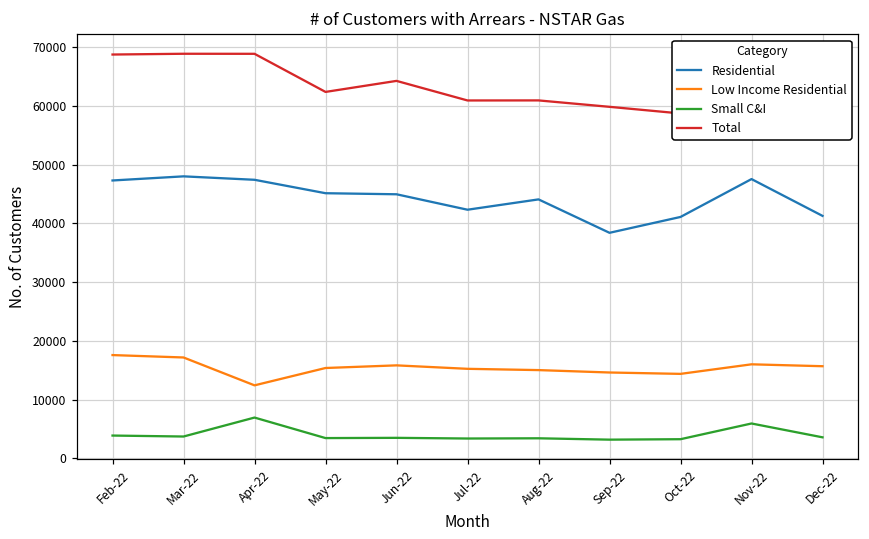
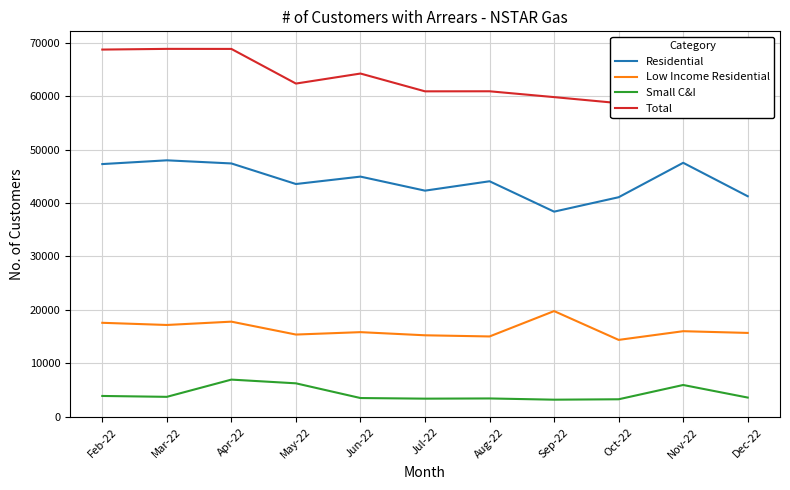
Low Income Residential, Apr-22: 12000 -> 18000
Residential, May-22: 45000 -> 44000
Small C&I, May-22: 3000 -> 6000
Low Income Residential, Sep-22: 15000 -> 20000
